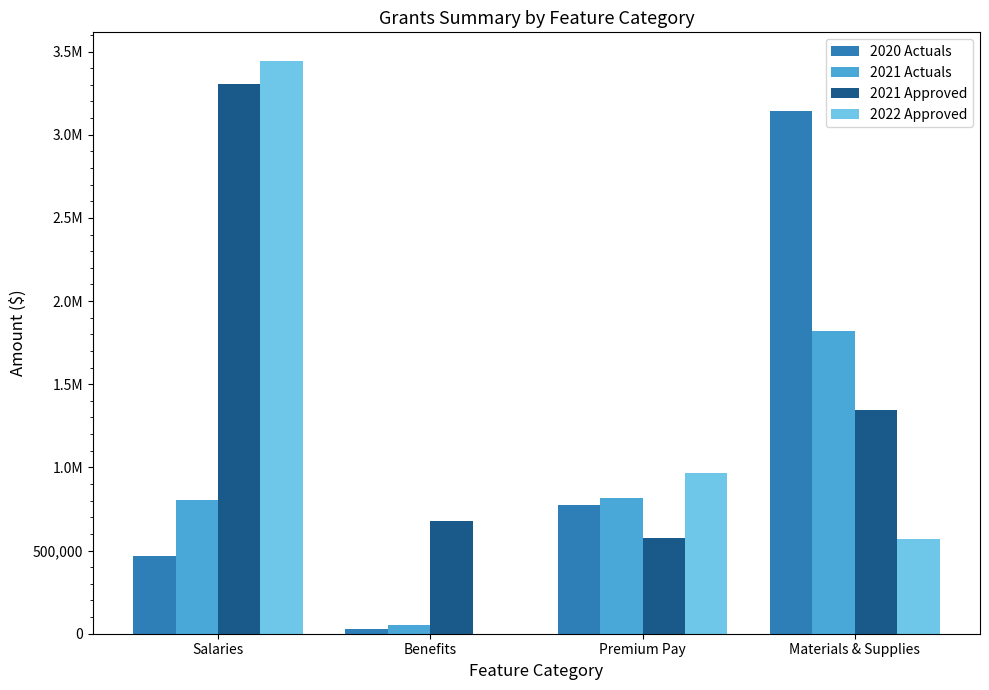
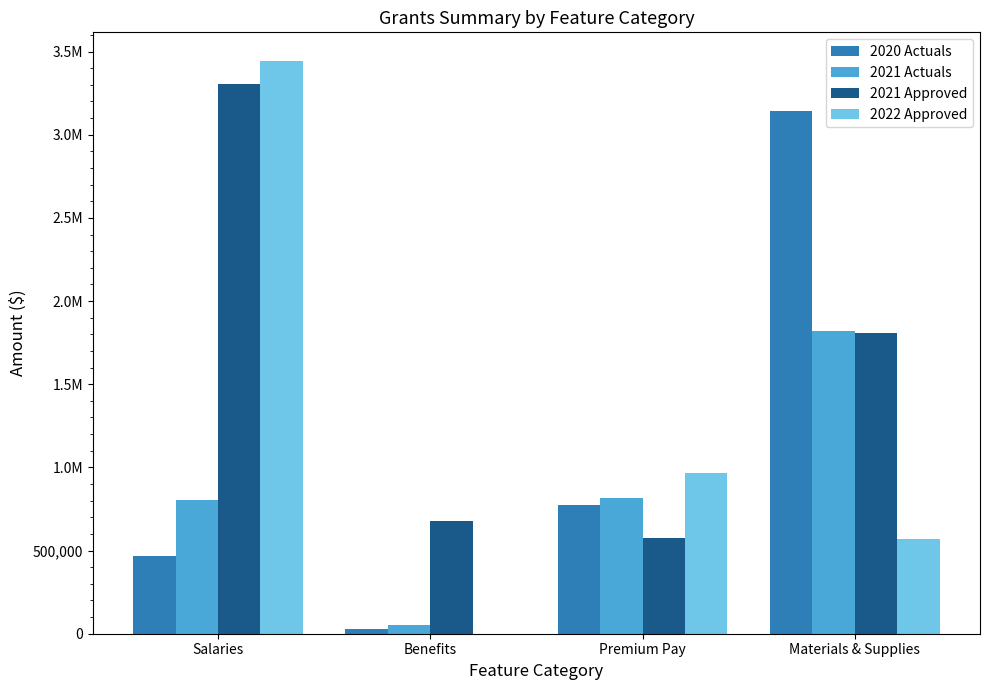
2021 Approved, Materials & Supplies: 1,340,000 -> 1,810,000
